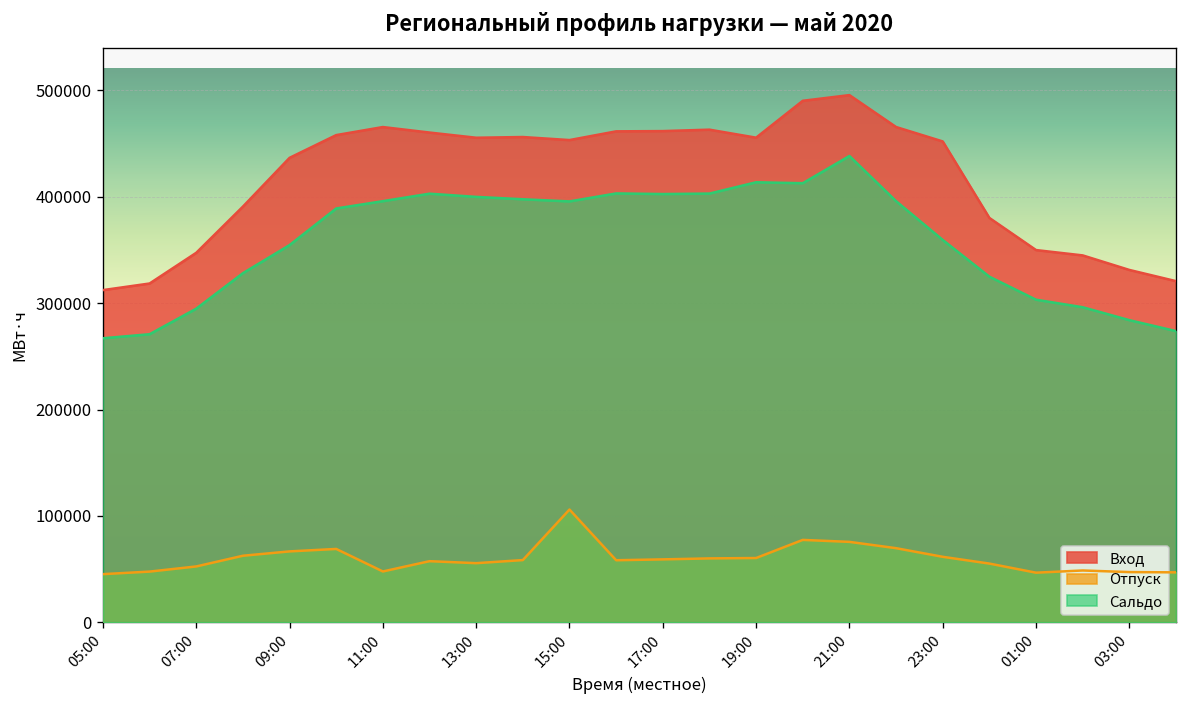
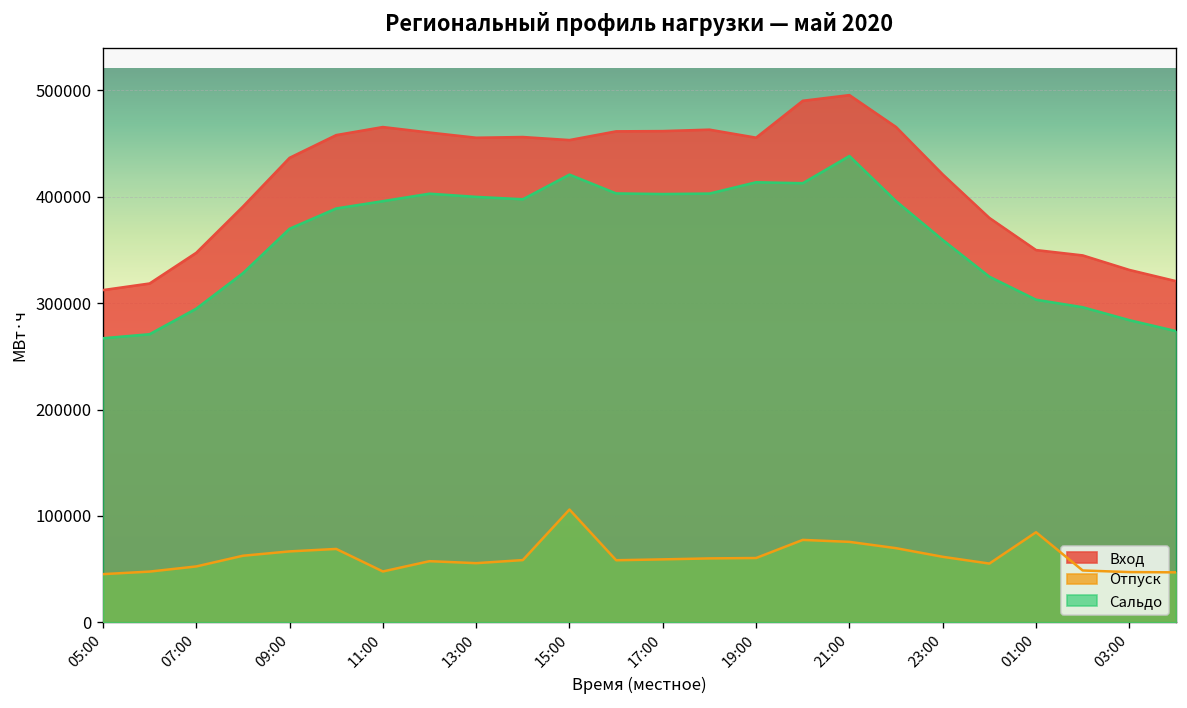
Сальдо, 09:00: 350000 -> 370000
Сальдо, 15:00: 400000 -> 420000
Вход, 23:00: 450000 -> 420000
Отпуск, 01:00: 50000 -> 80000
